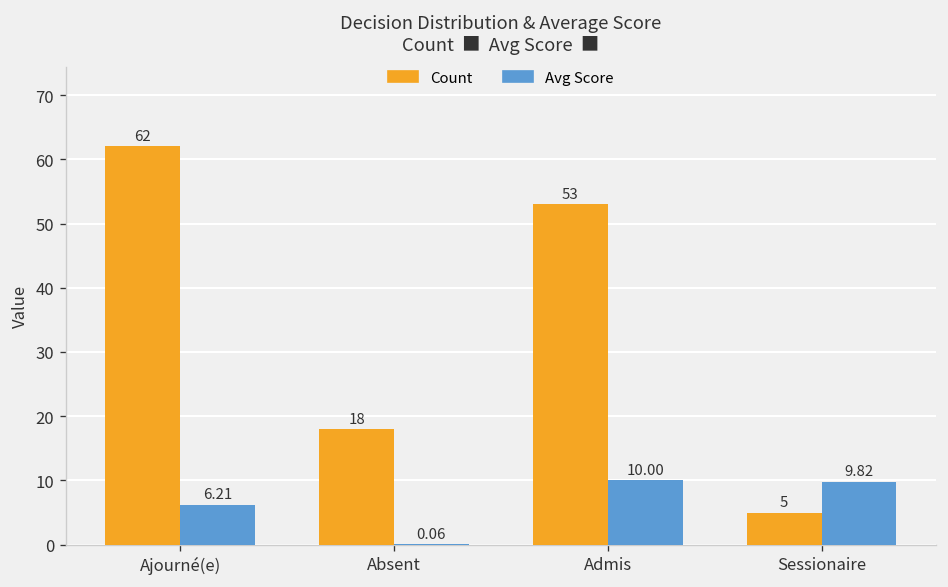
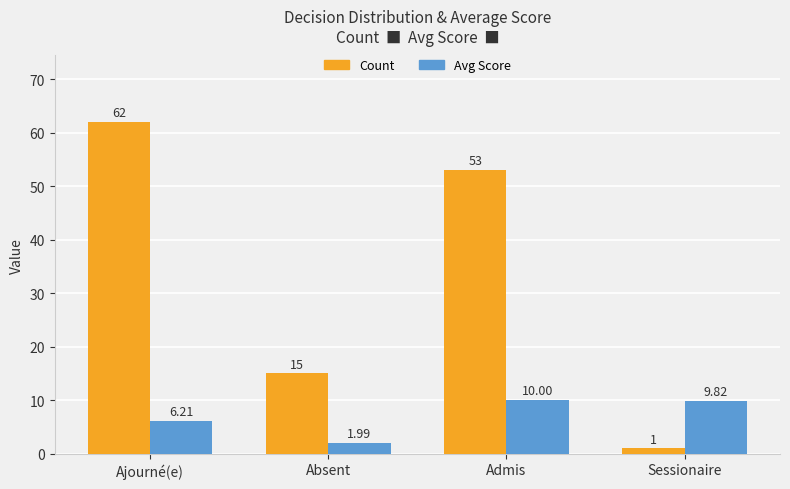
Count, Absent: 18 -> 15
Avg Score, Absent: 0.06 -> 1.99
Count, Sessionaire: 5 -> 1
